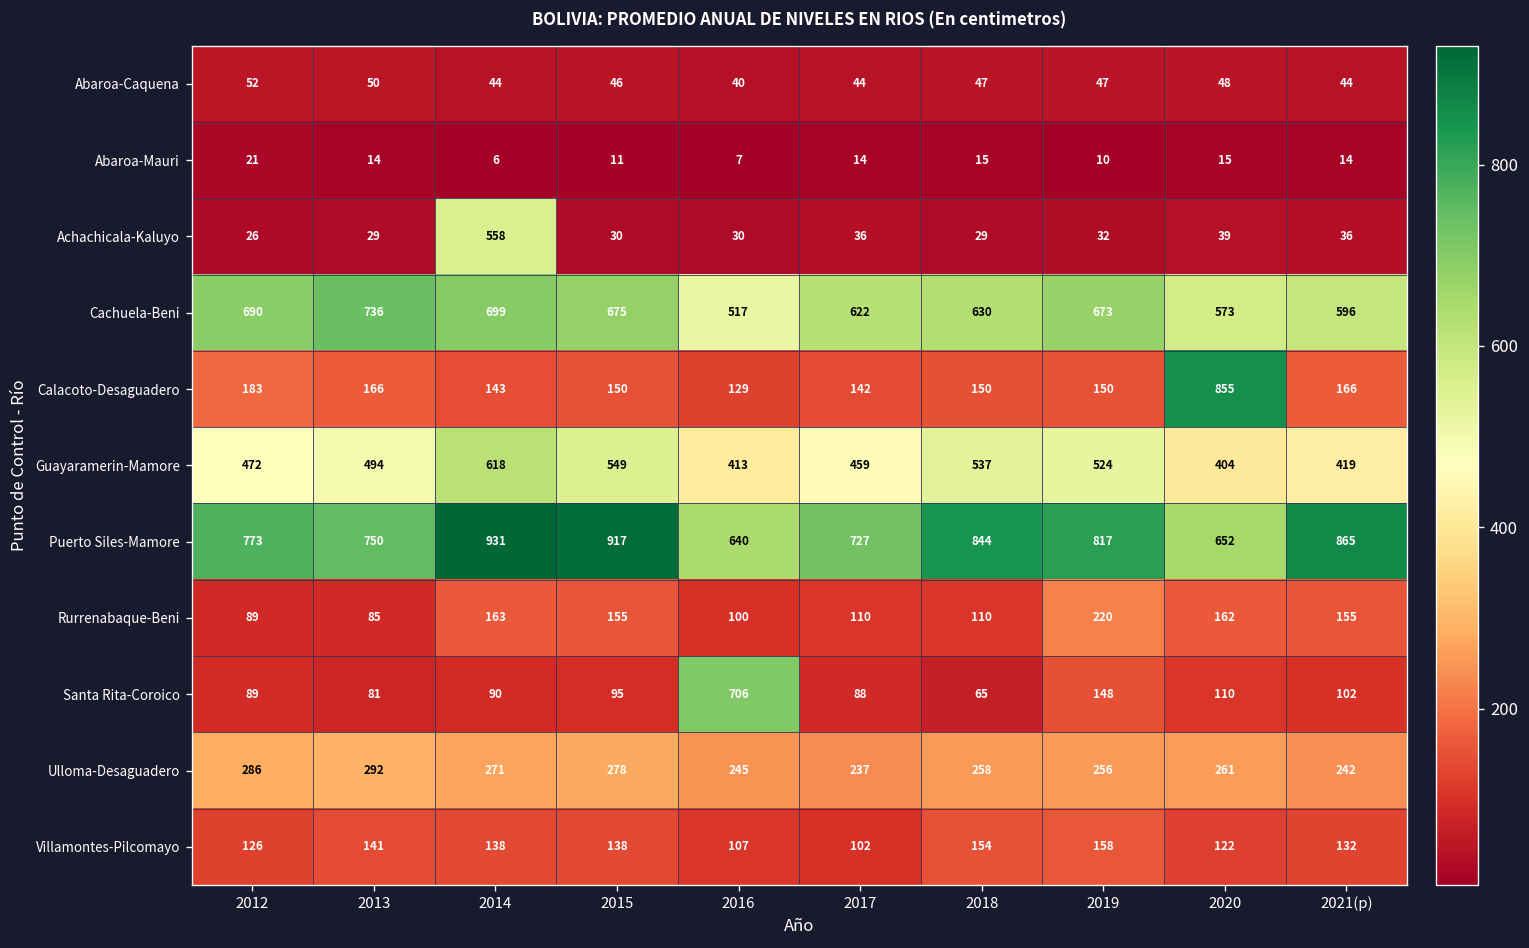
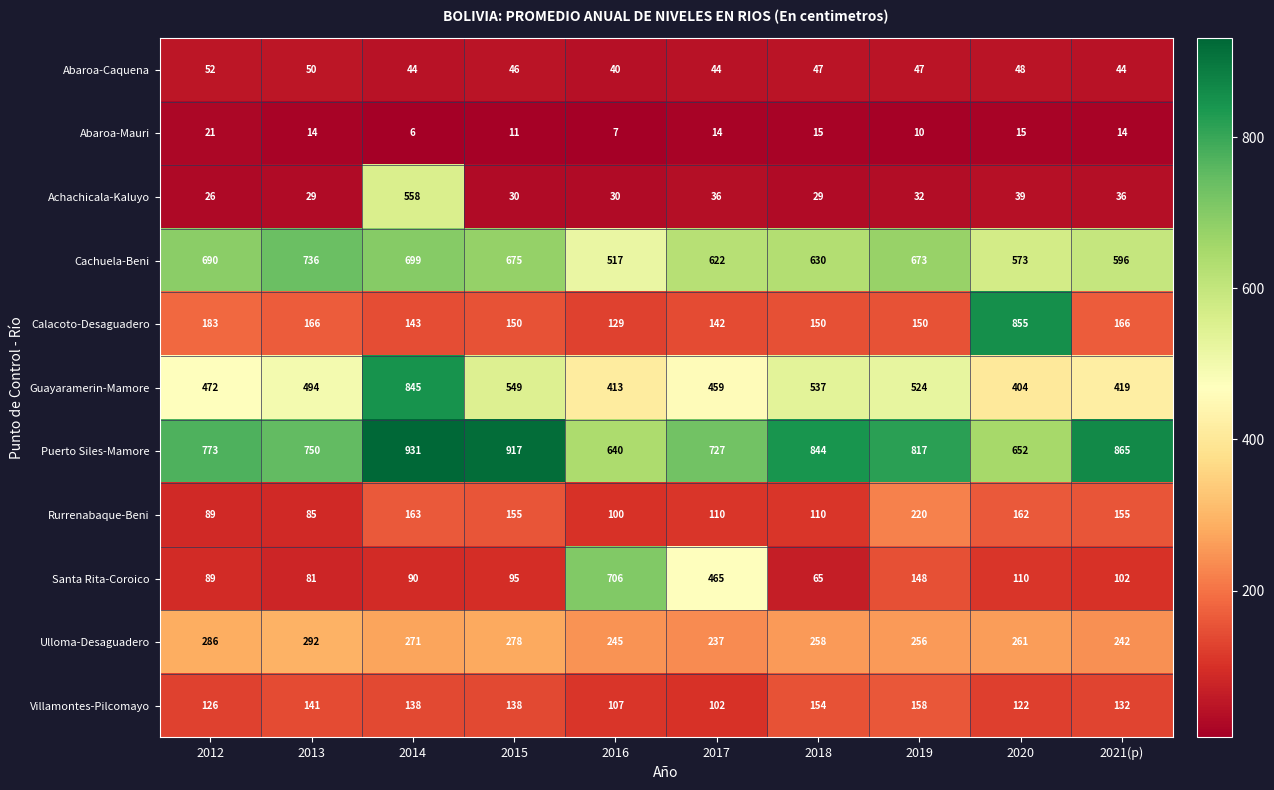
Guayaramerin-Mamore, 2014: 618 -> 845
Santa Rita-Coroico, 2017: 88 -> 465
